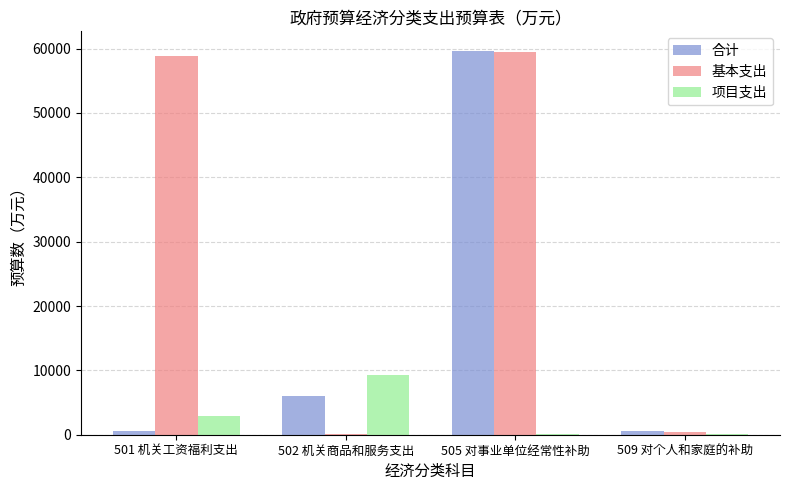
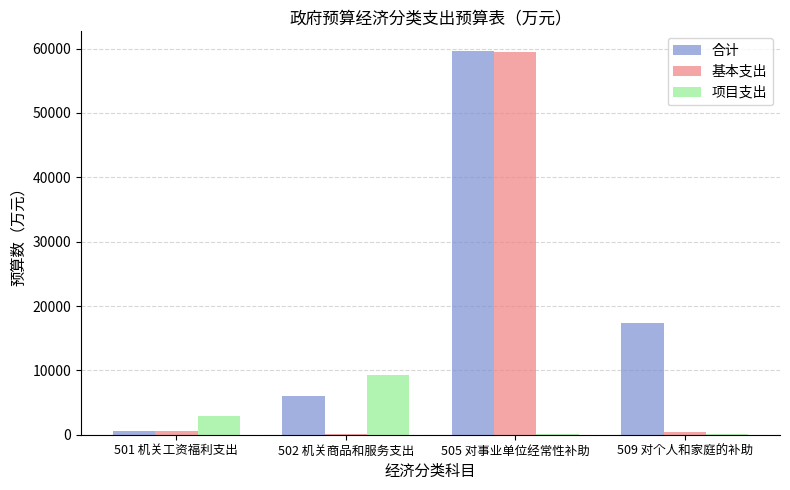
基本支出, 501 机关工资福利支出: 59000 -> 1000
合计, 509 对个人和家庭的补助: 1000 -> 17000
